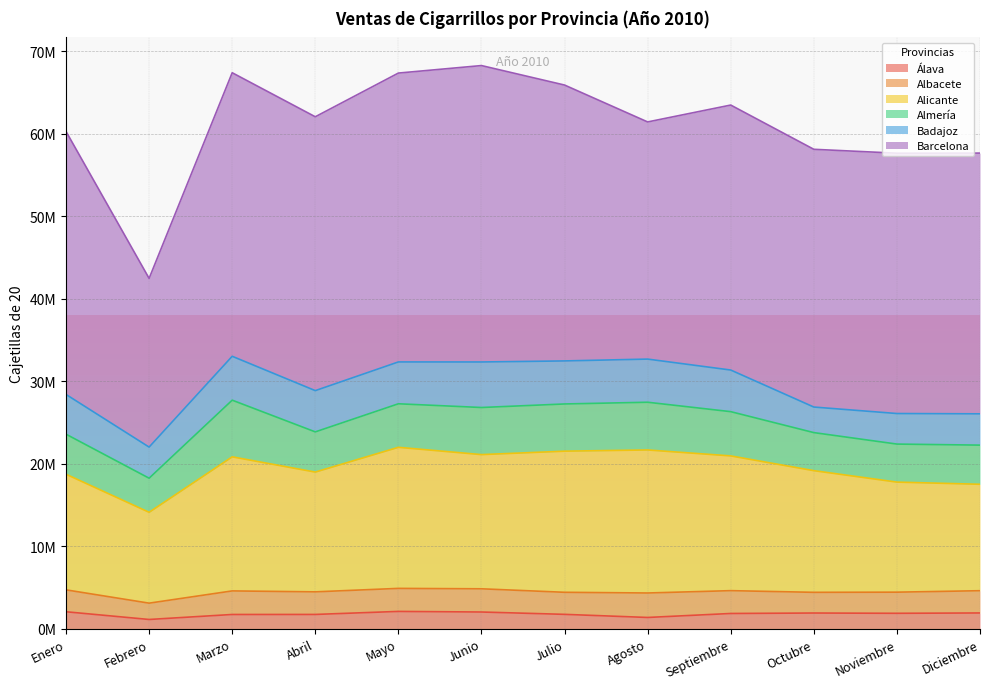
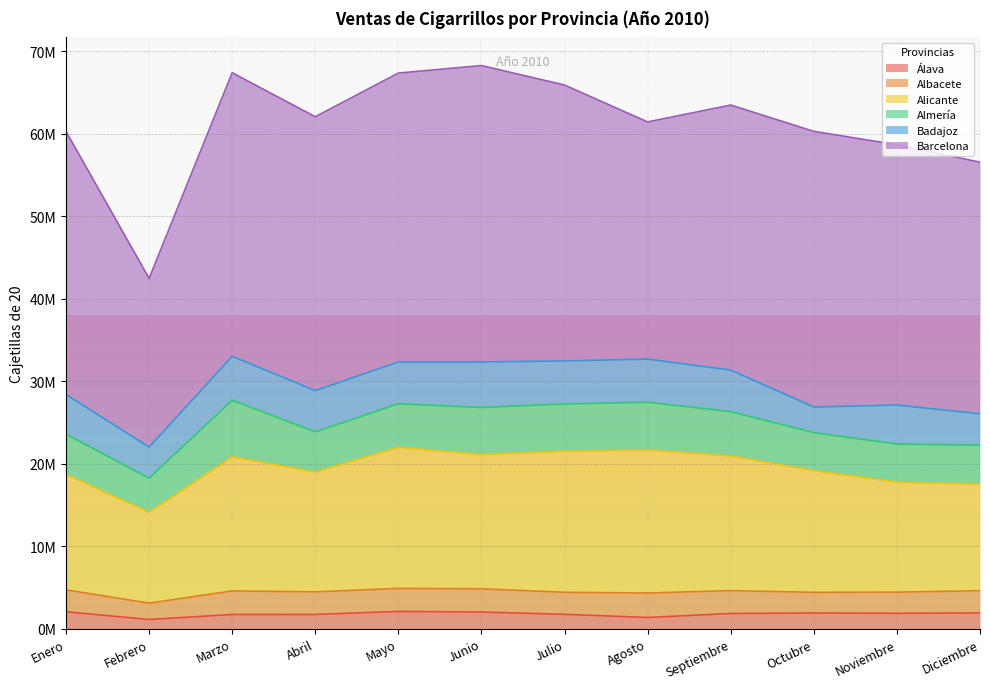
Barcelona, Octubre: 31000000 -> 33000000
Badajoz, Noviembre: 4000000 -> 5000000
Barcelona, Diciembre: 32000000 -> 31000000
